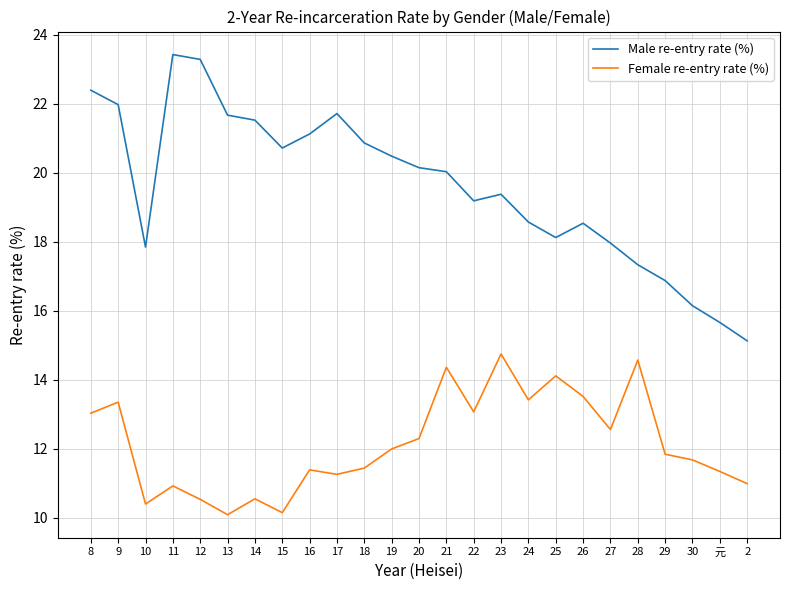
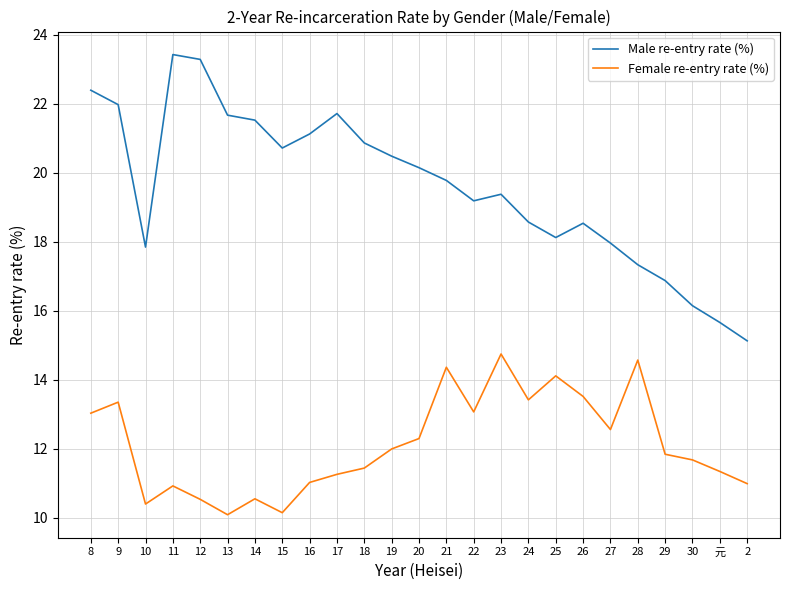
Female re-entry rate (%), 16: 11.4 -> 11.0
Male re-entry rate (%), 21: 20.0 -> 19.8
